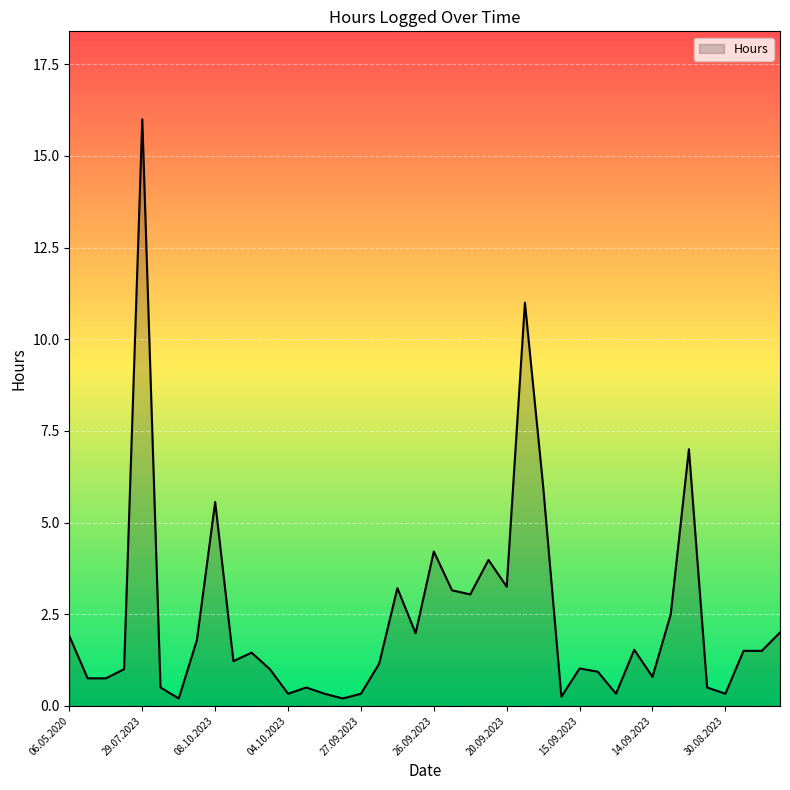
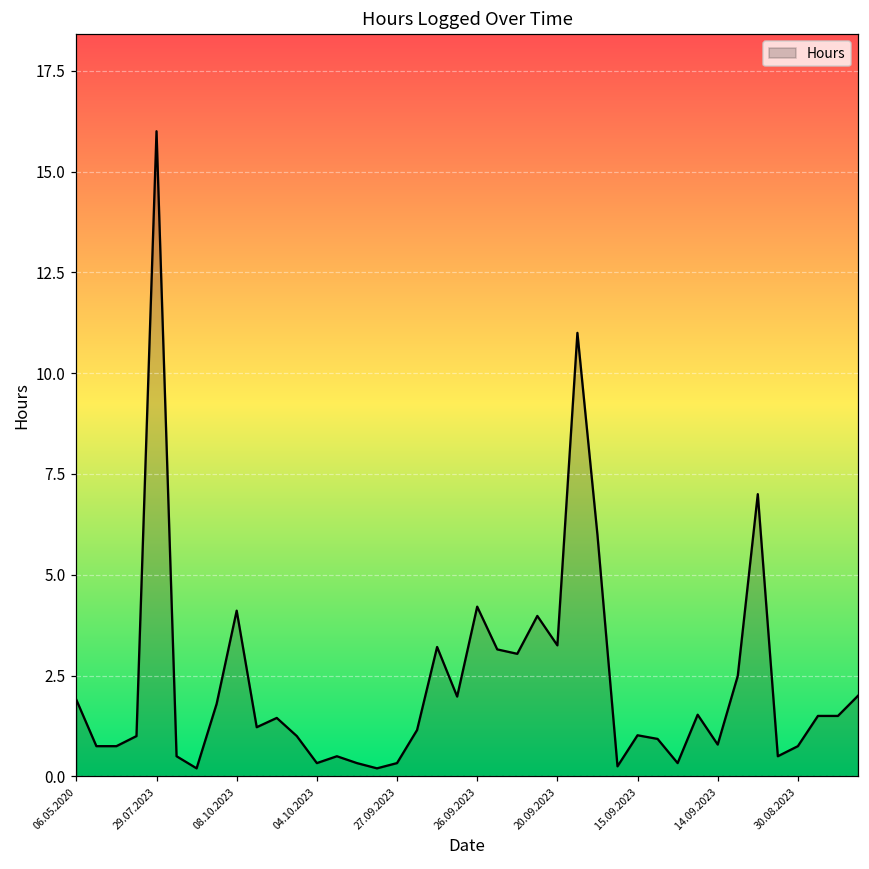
08.10.2023: 5.6 -> 4.1
30.08.2023: 0.3 -> 0.8
